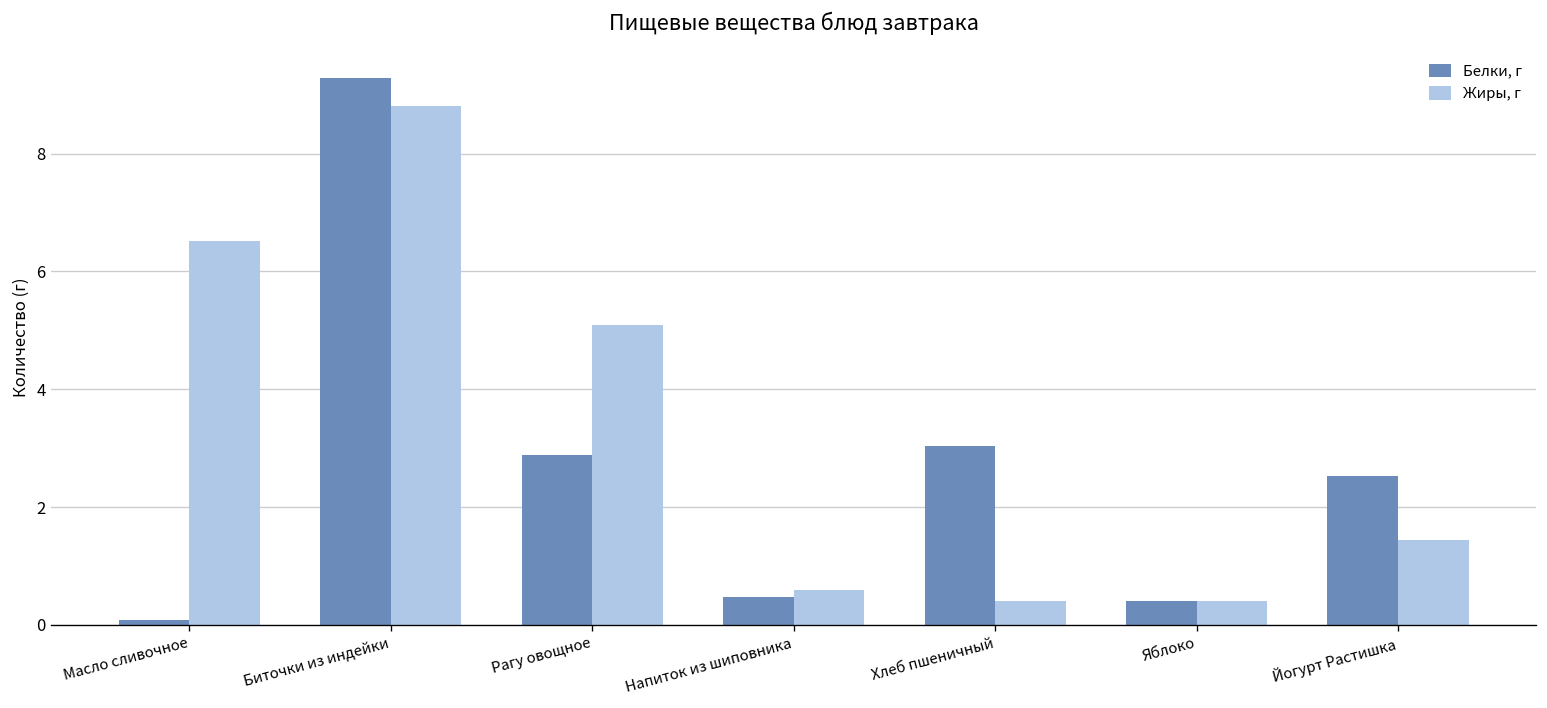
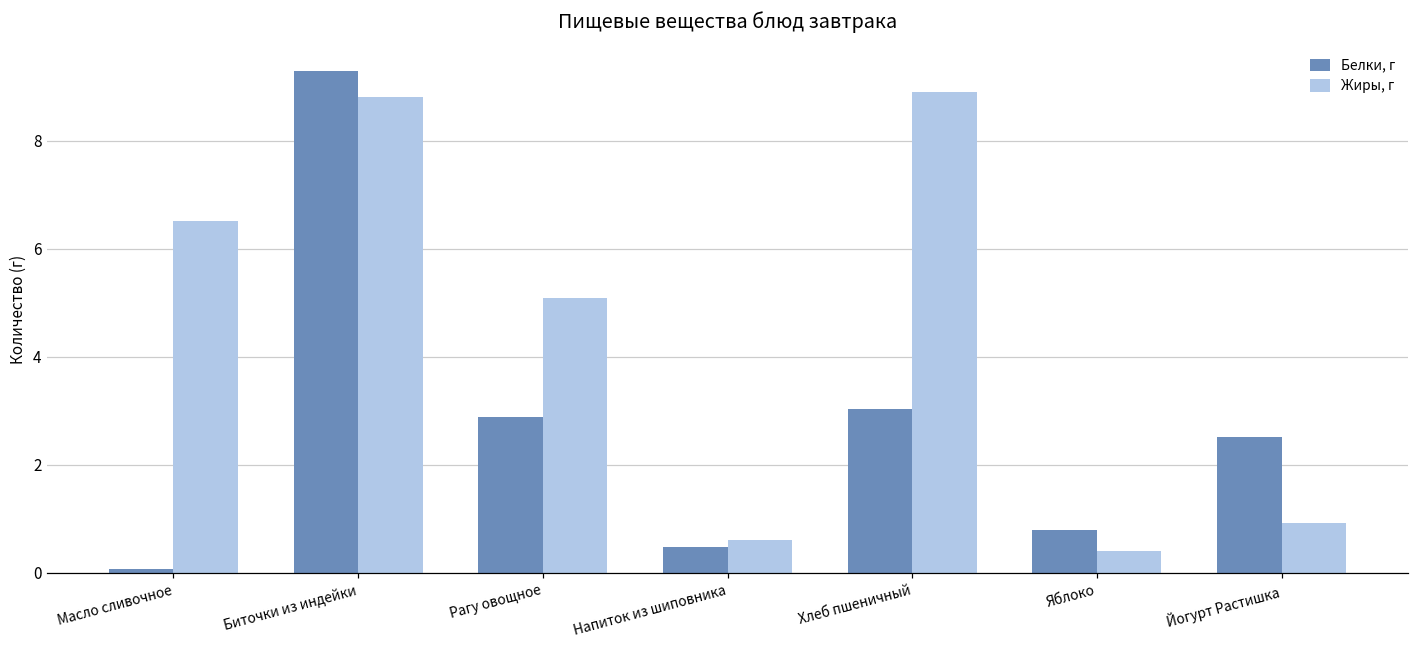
Жиры, г, Хлеб пшеничный: 0.4 -> 8.9
Белки, г, Яблоко: 0.4 -> 0.8
Жиры, г, Йогурт Растишка: 1.4 -> 0.9
